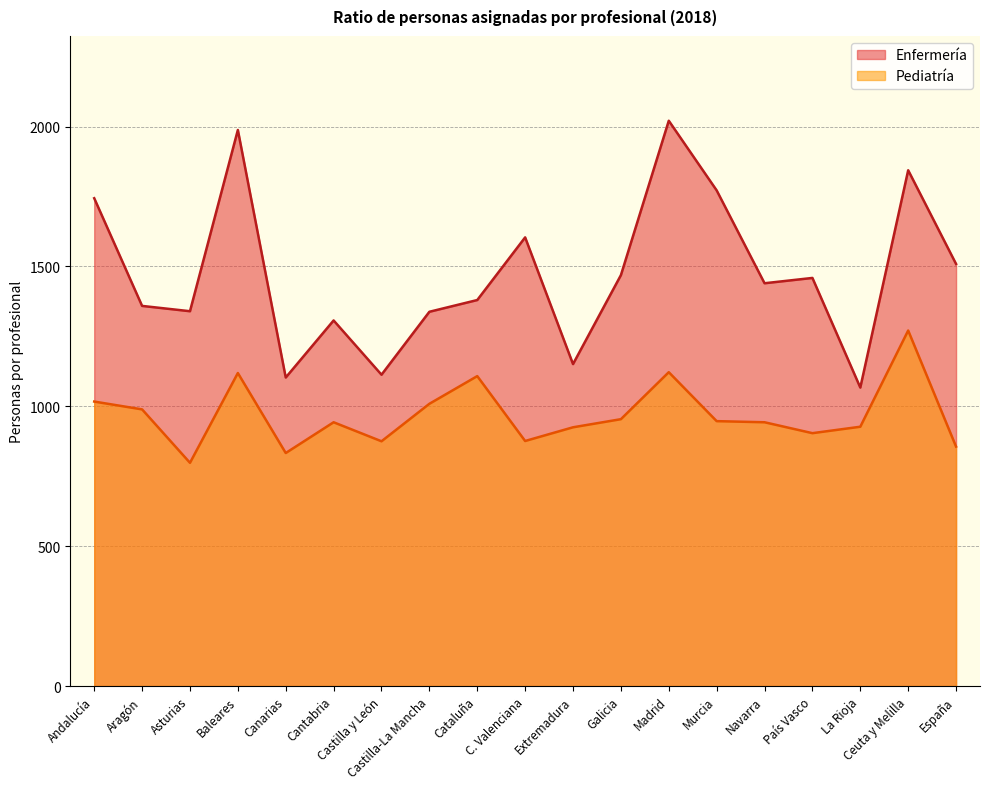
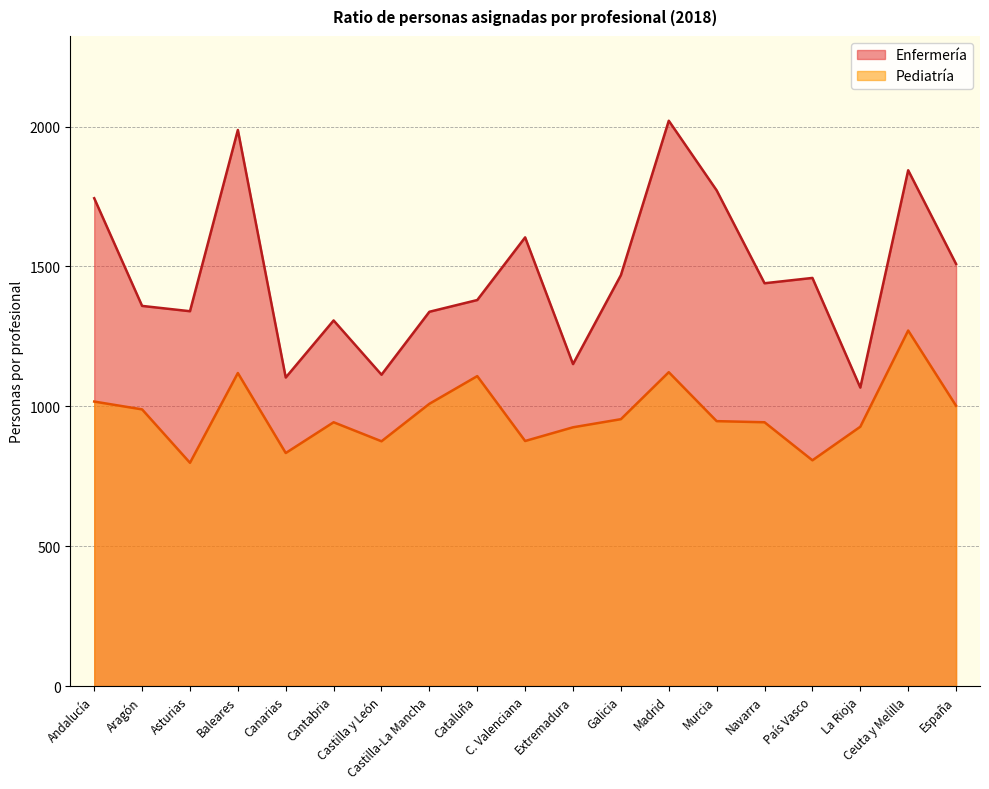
Pediatría, País Vasco: 900 -> 810
Pediatría, España: 860 -> 1000
